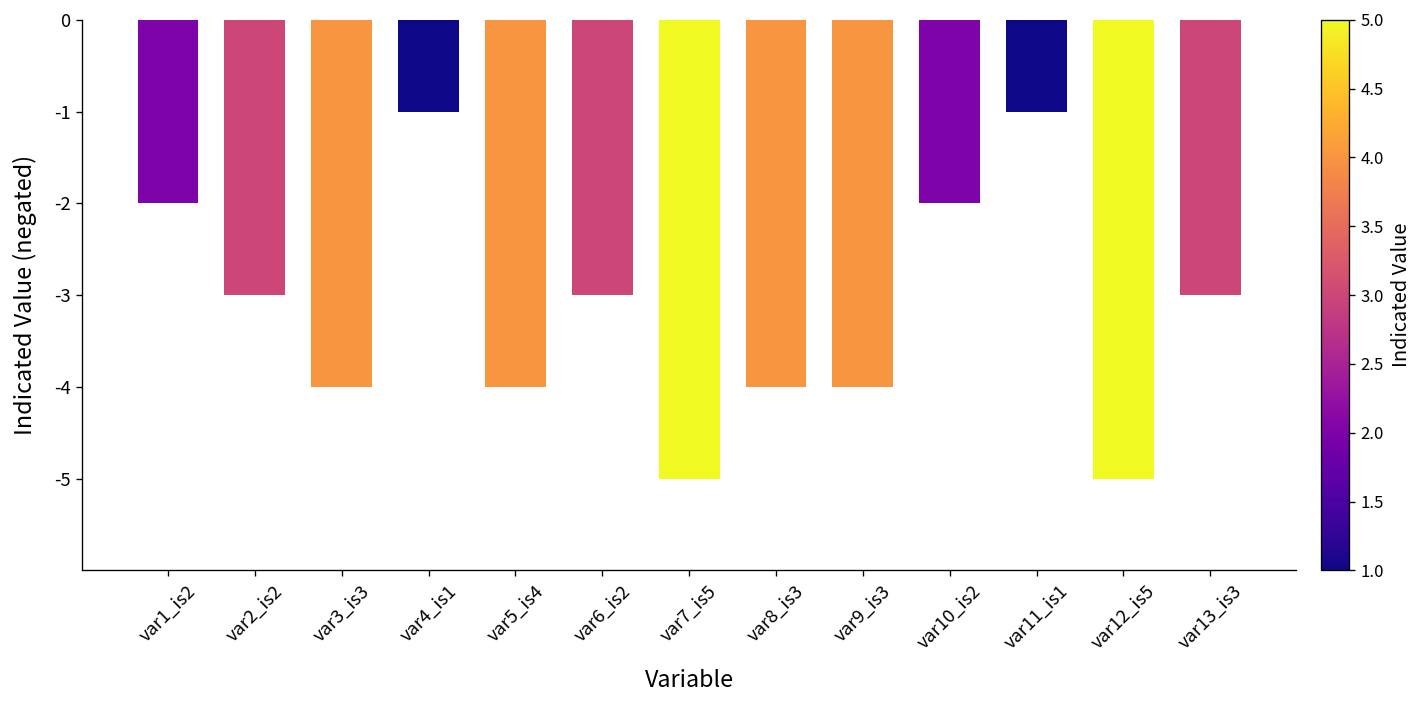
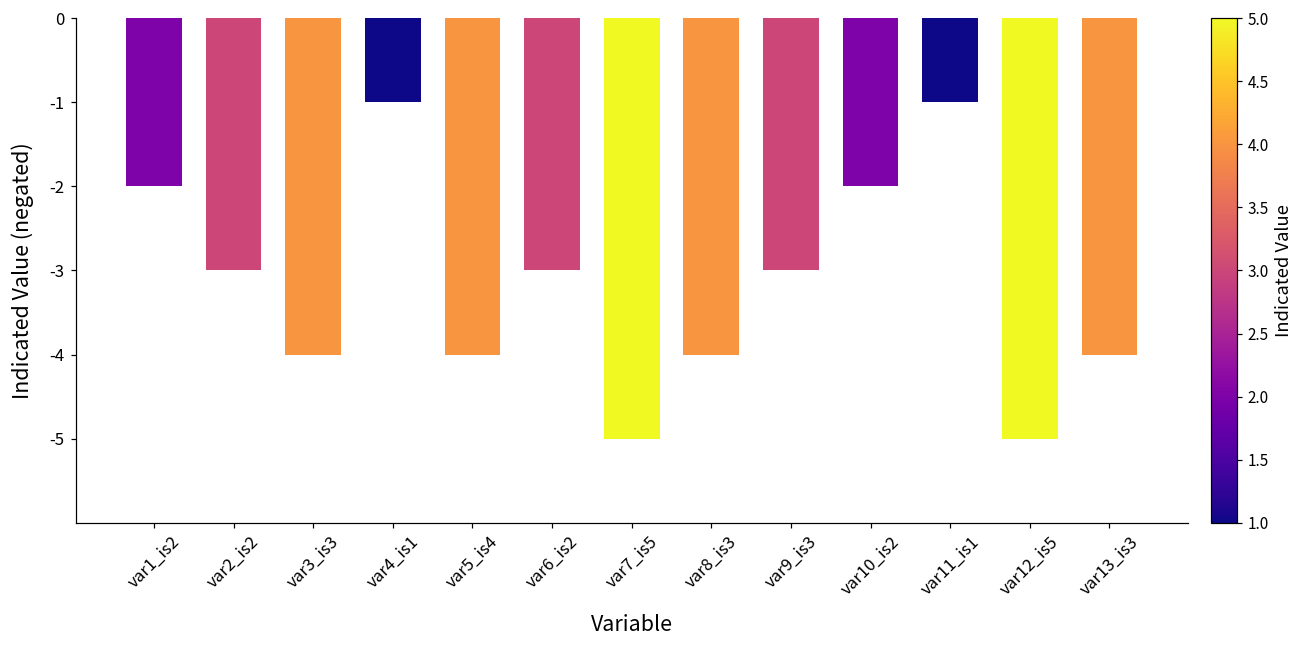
var9_is3: -4.0 -> -3.0
var13_is3: -3.0 -> -4.0
